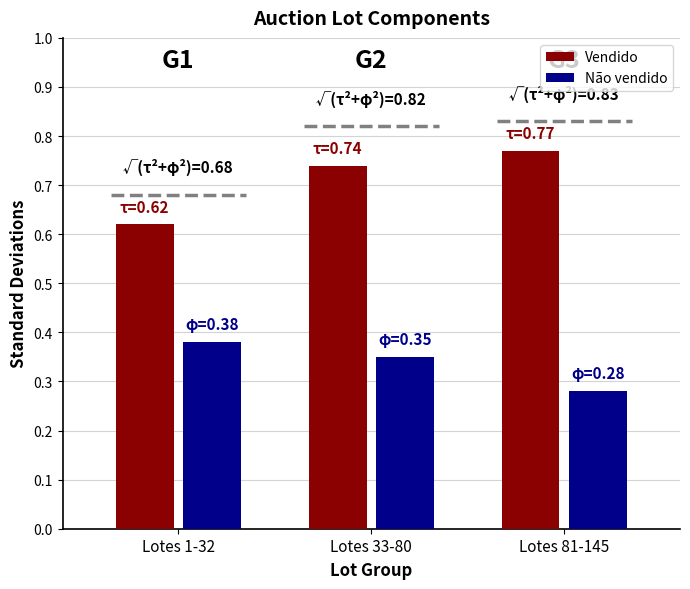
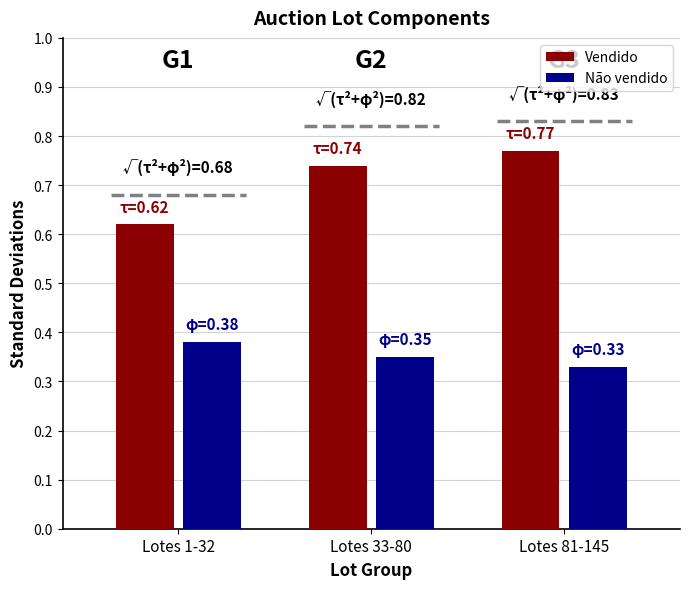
Não vendido, Lotes 81-145: 0.28 -> 0.33
